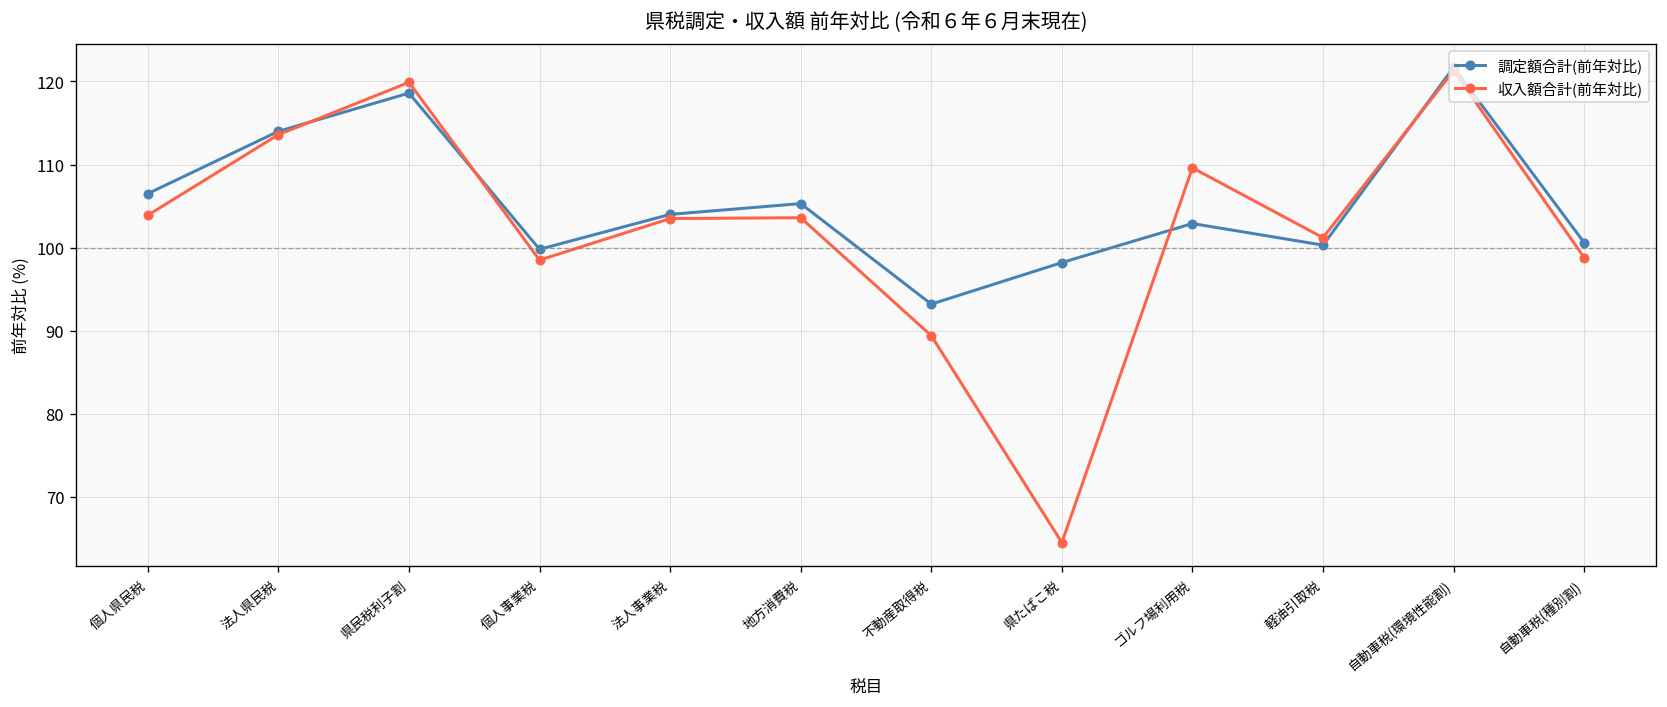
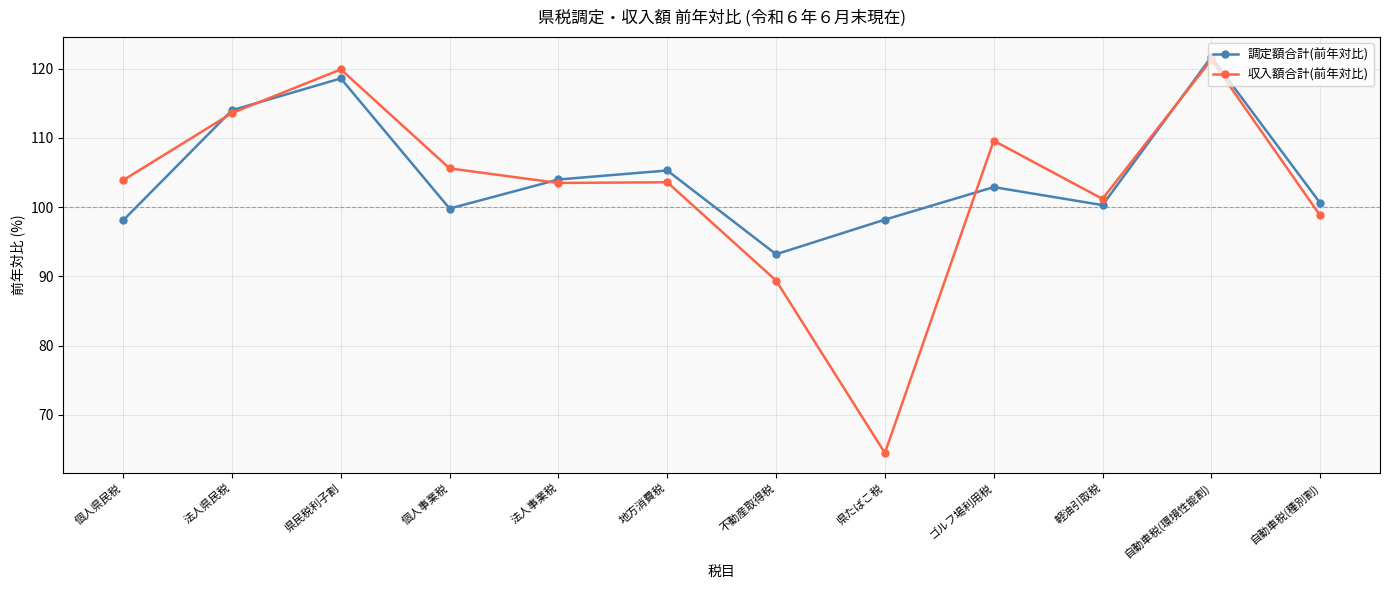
調定額合計(前年対比), 個人県民税: 107 -> 98
収入額合計(前年対比), 個人事業税: 99 -> 106
